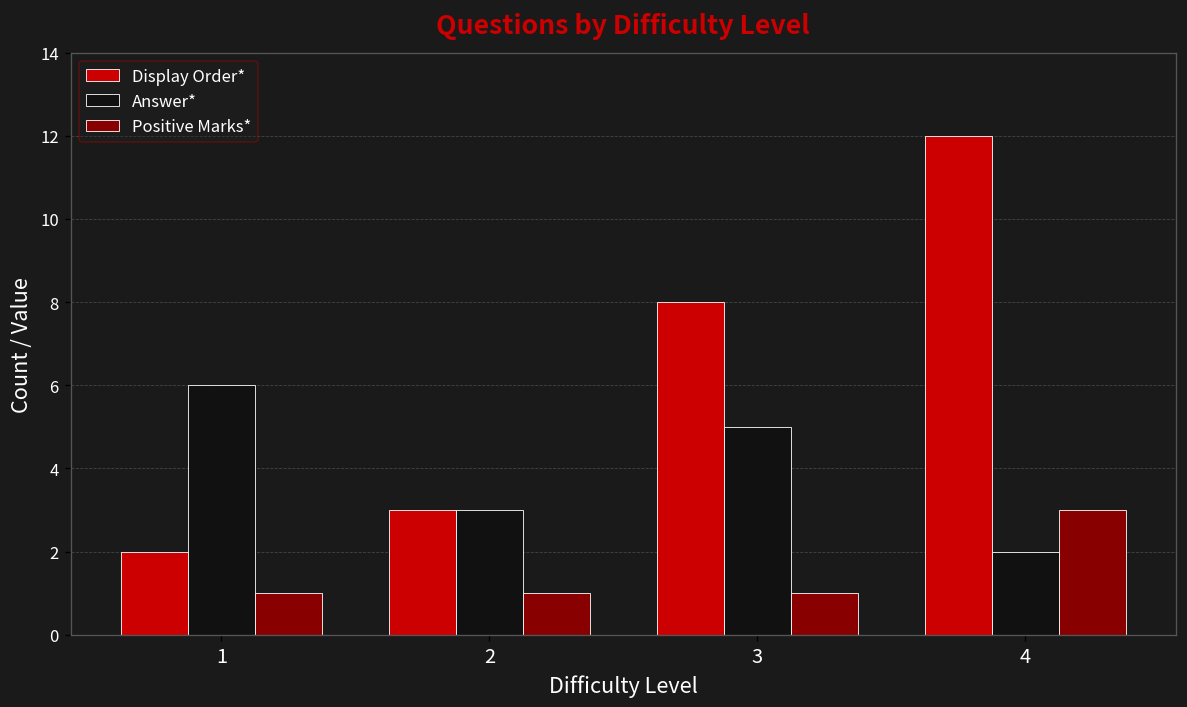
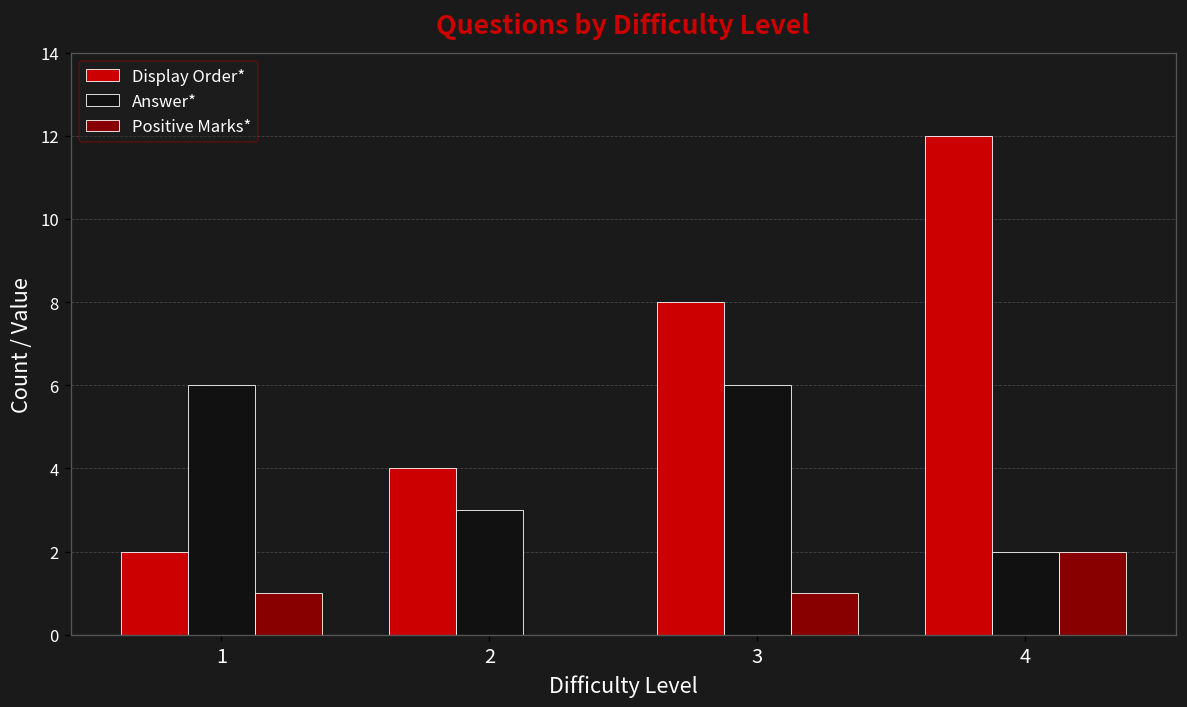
Display Order*, 2: 3 -> 4
Positive Marks*, 2: 1 -> 0
Answer*, 3: 5 -> 6
Positive Marks*, 4: 3 -> 2
